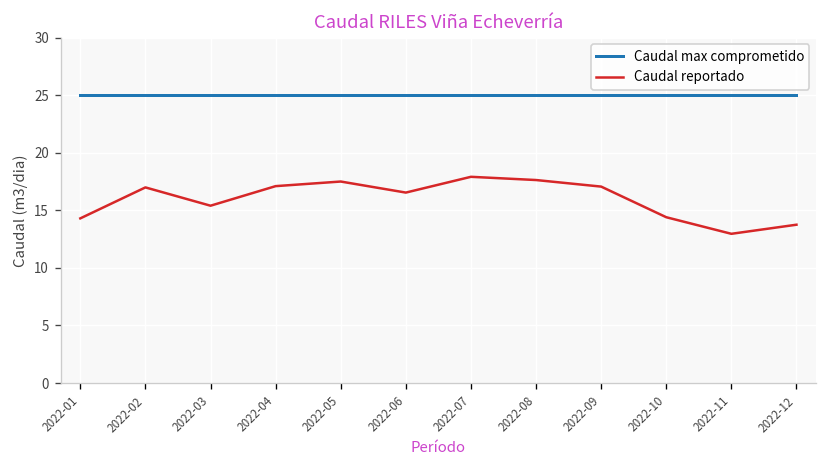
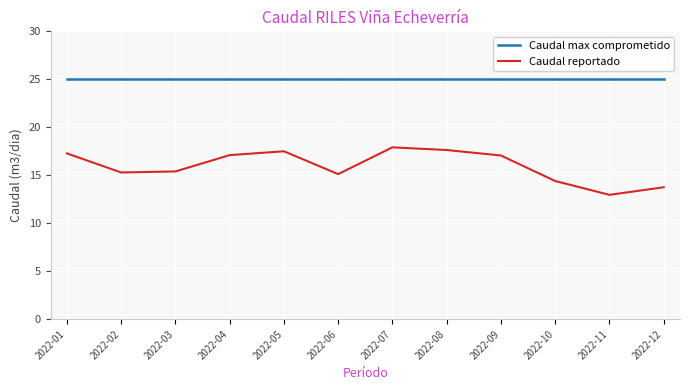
Caudal reportado, 2022-01: 14 -> 17
Caudal reportado, 2022-02: 17 -> 15
Caudal reportado, 2022-06: 17 -> 15
